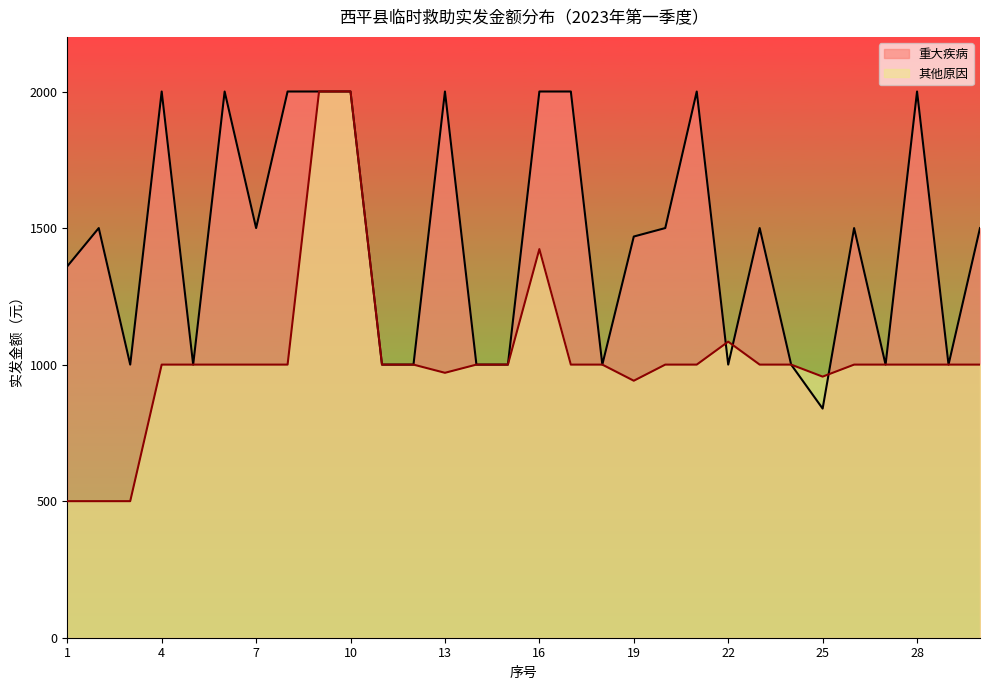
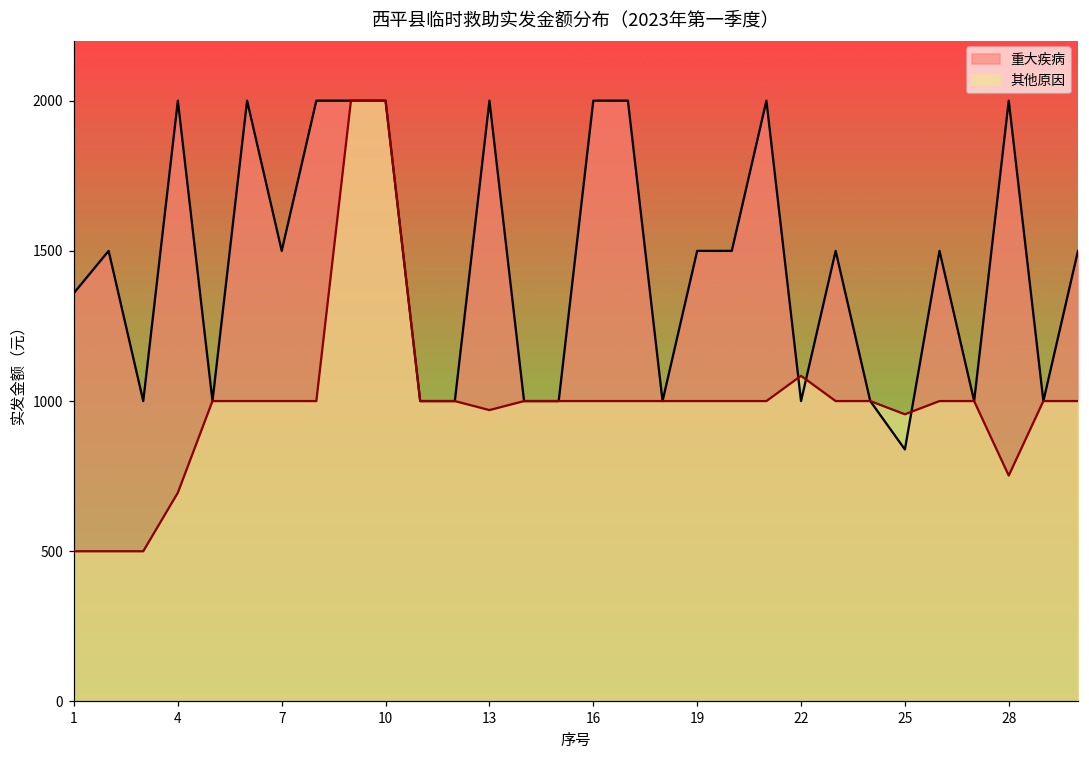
其他原因, 4: 1000 -> 700
其他原因, 16: 1420 -> 1000
重大疾病, 19: 1470 -> 1500
其他原因, 19: 940 -> 1000
其他原因, 28: 1000 -> 750
